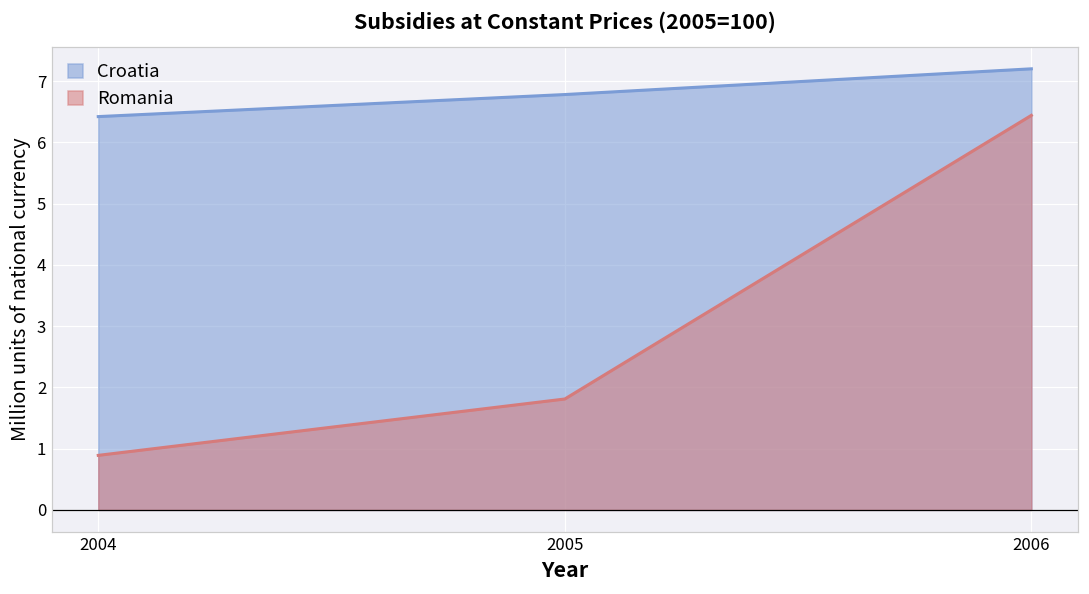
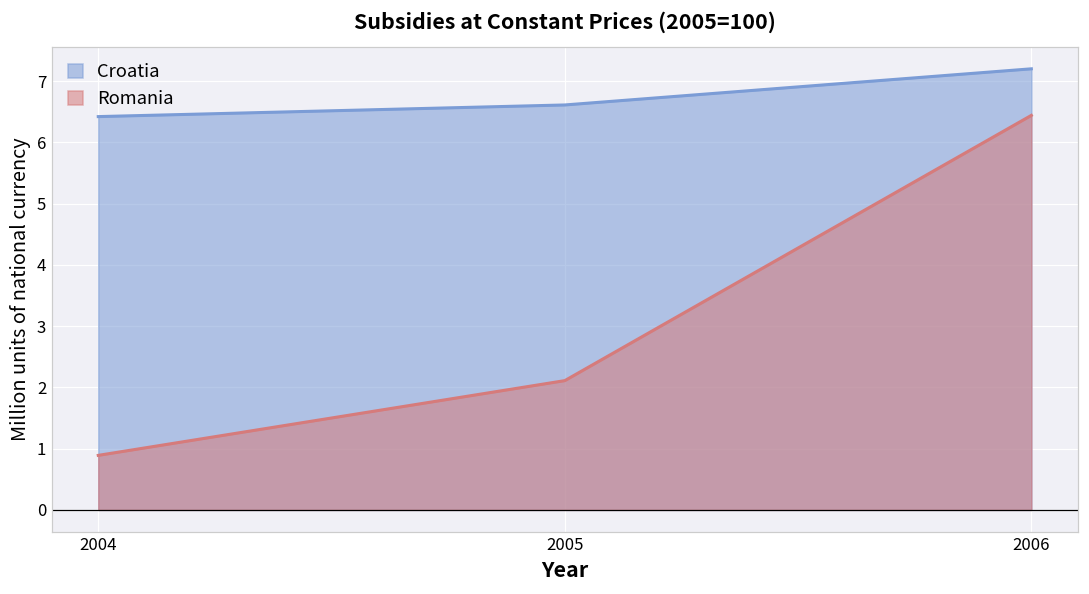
Croatia, 2005: 6.8 -> 6.6
Romania, 2005: 1.8 -> 2.1
